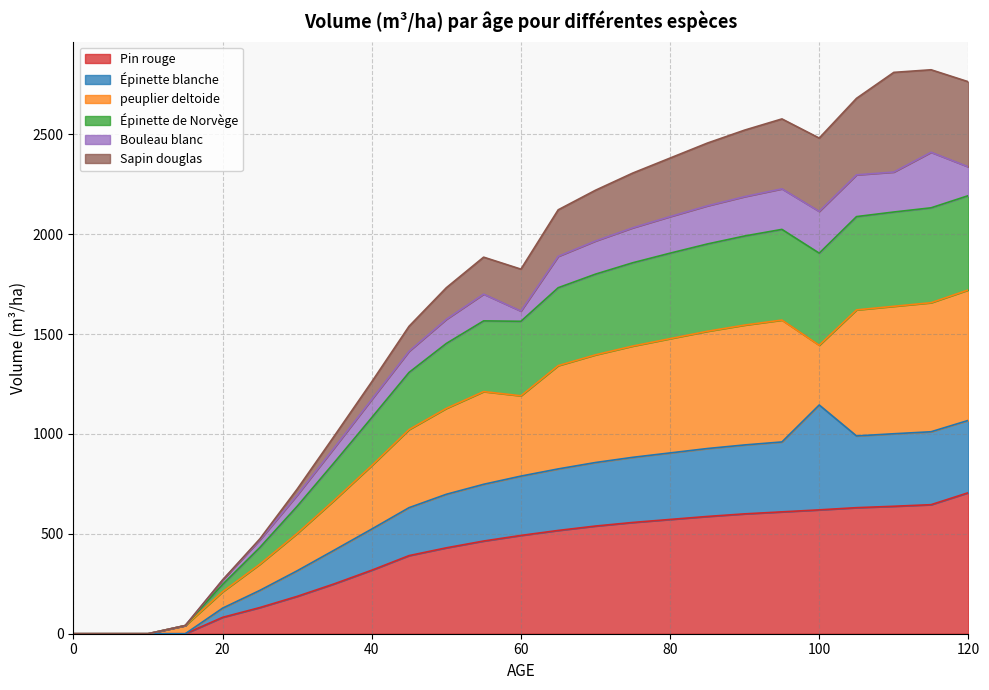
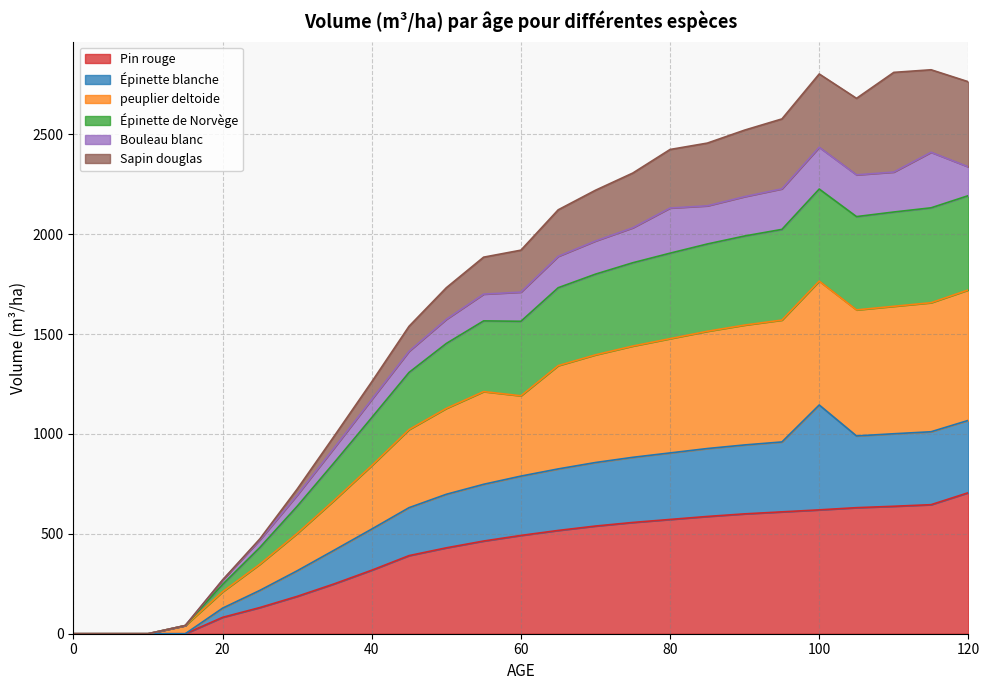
Bouleau blanc, 60: 50 -> 150
Bouleau blanc, 80: 180 -> 230
peuplier deltoide, 100: 300 -> 620
